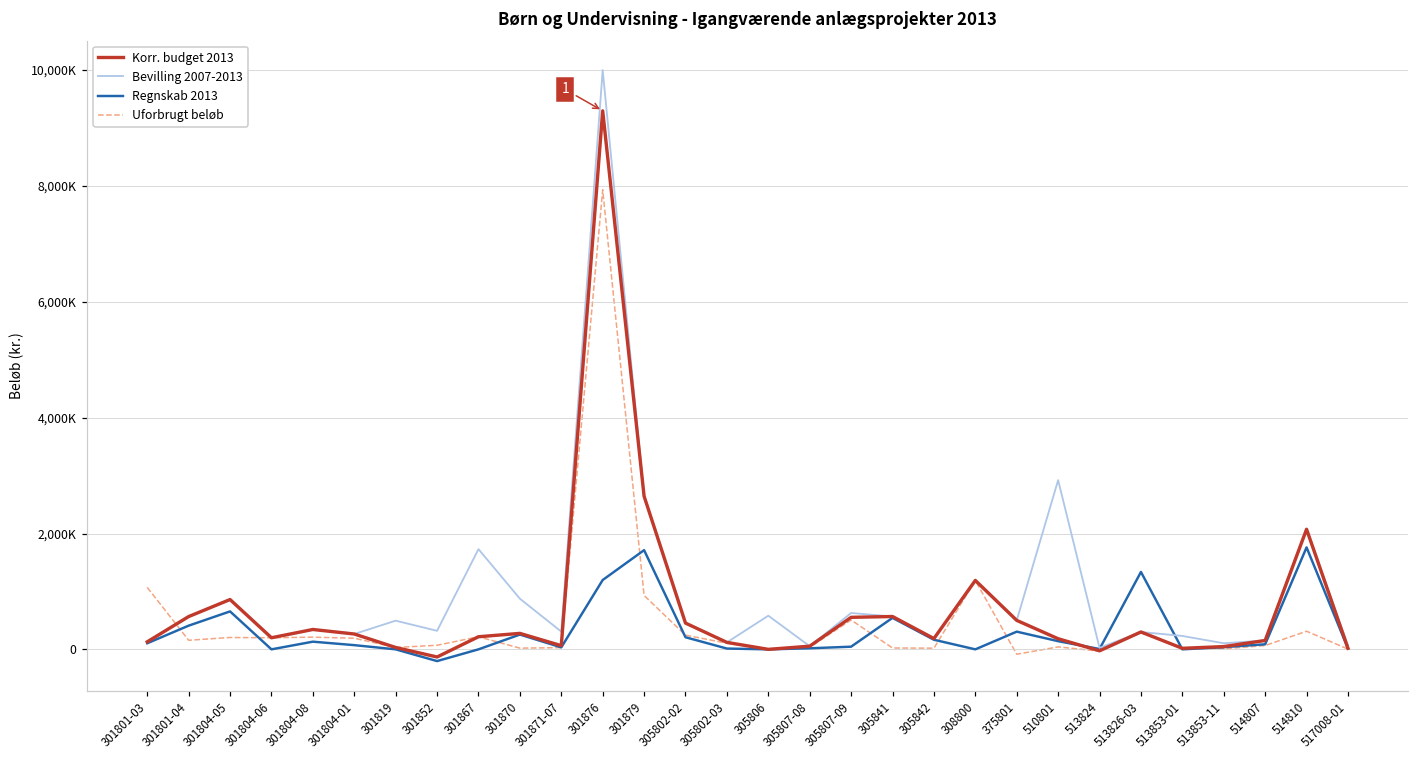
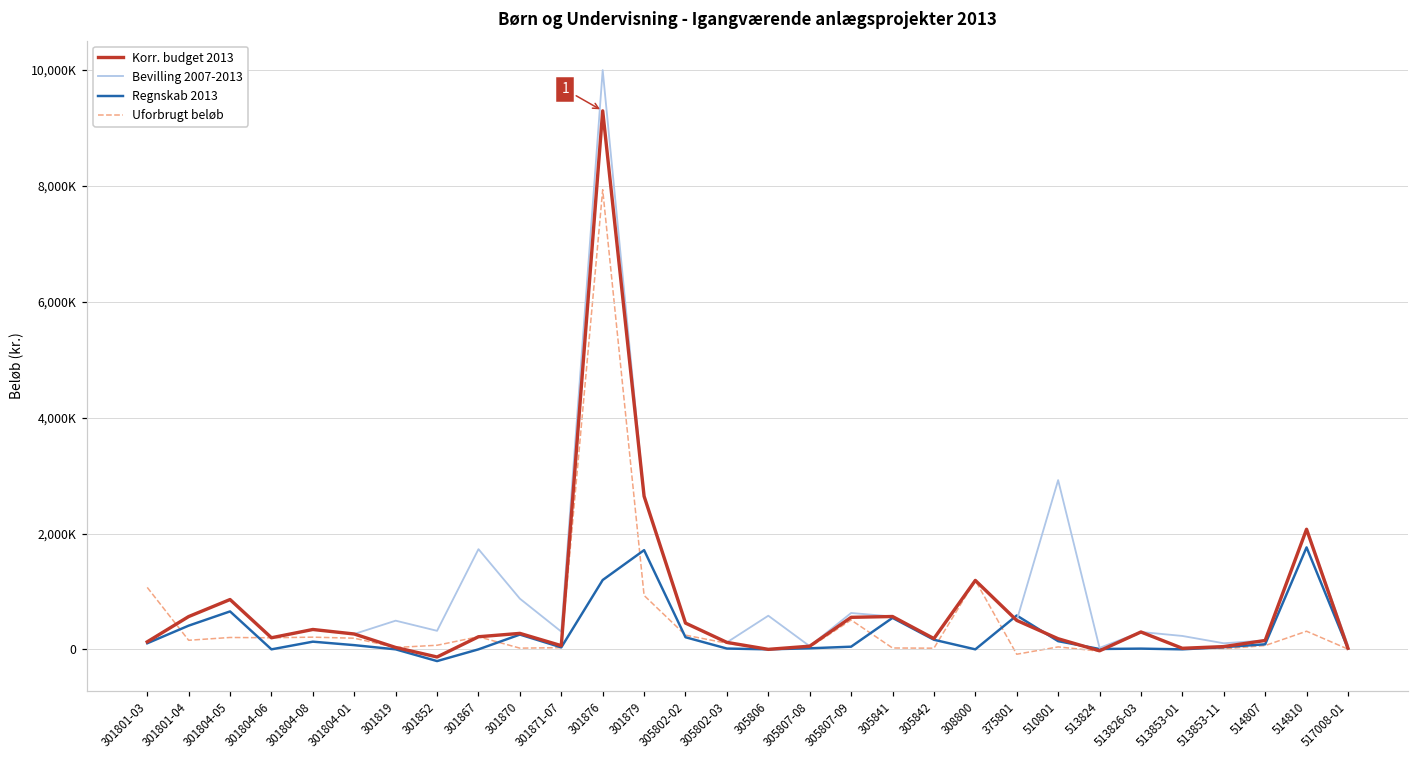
Regnskab 2013, 375801: 300,000 -> 600,000
Regnskab 2013, 513826-03: 1,300,000 -> 0
